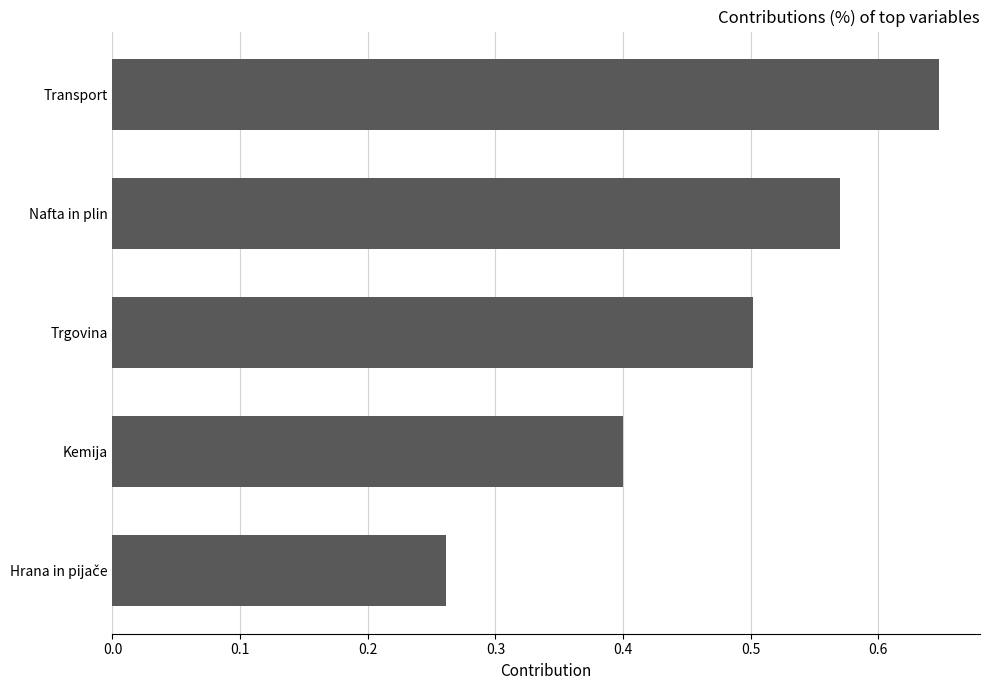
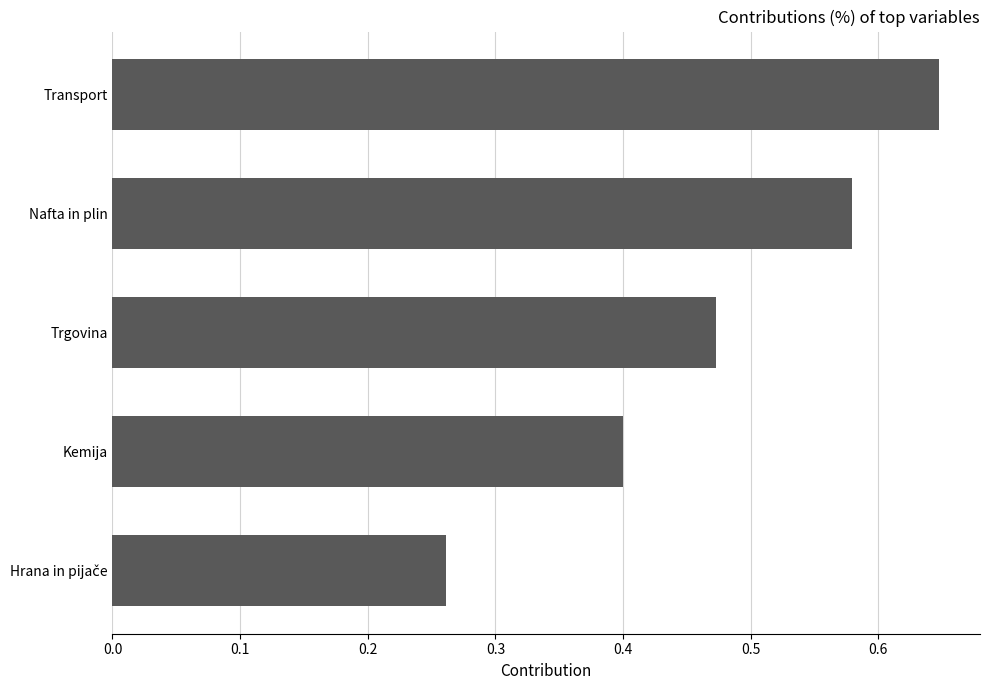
Nafta in plin: 0.570 -> 0.580
Trgovina: 0.502 -> 0.473
